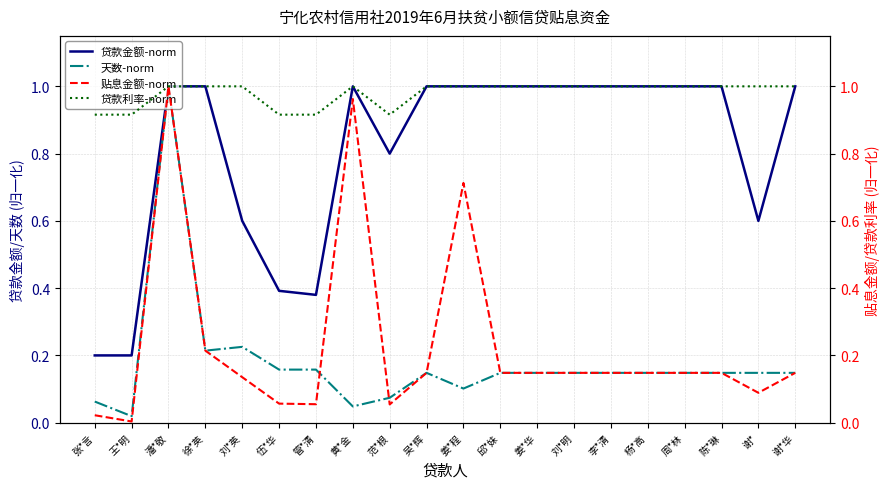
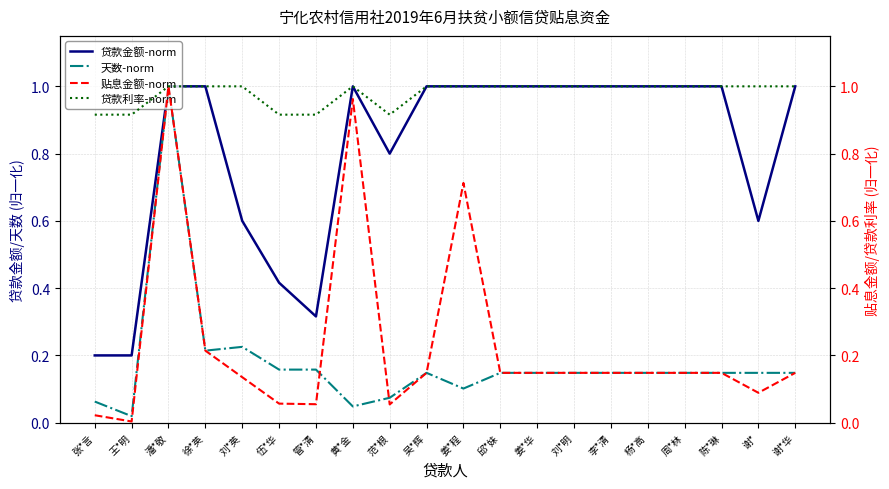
贷款金额-norm, 伍*华: 0.39 -> 0.42
贷款金额-norm, 管*清: 0.38 -> 0.32
